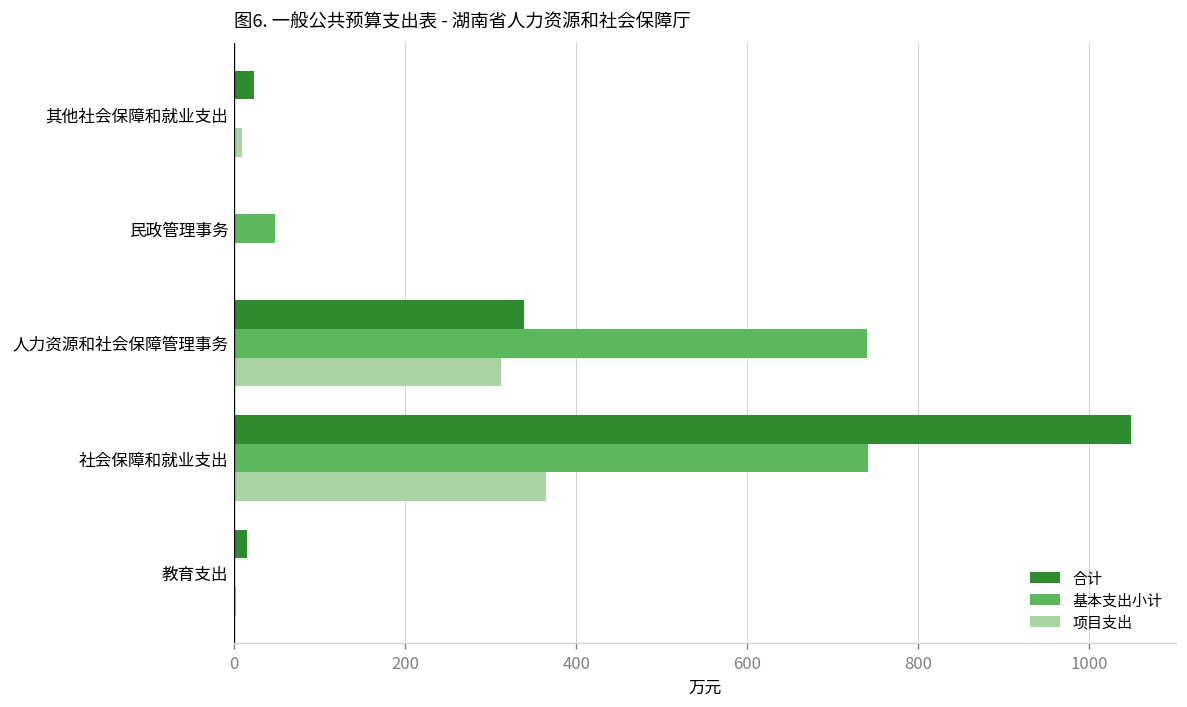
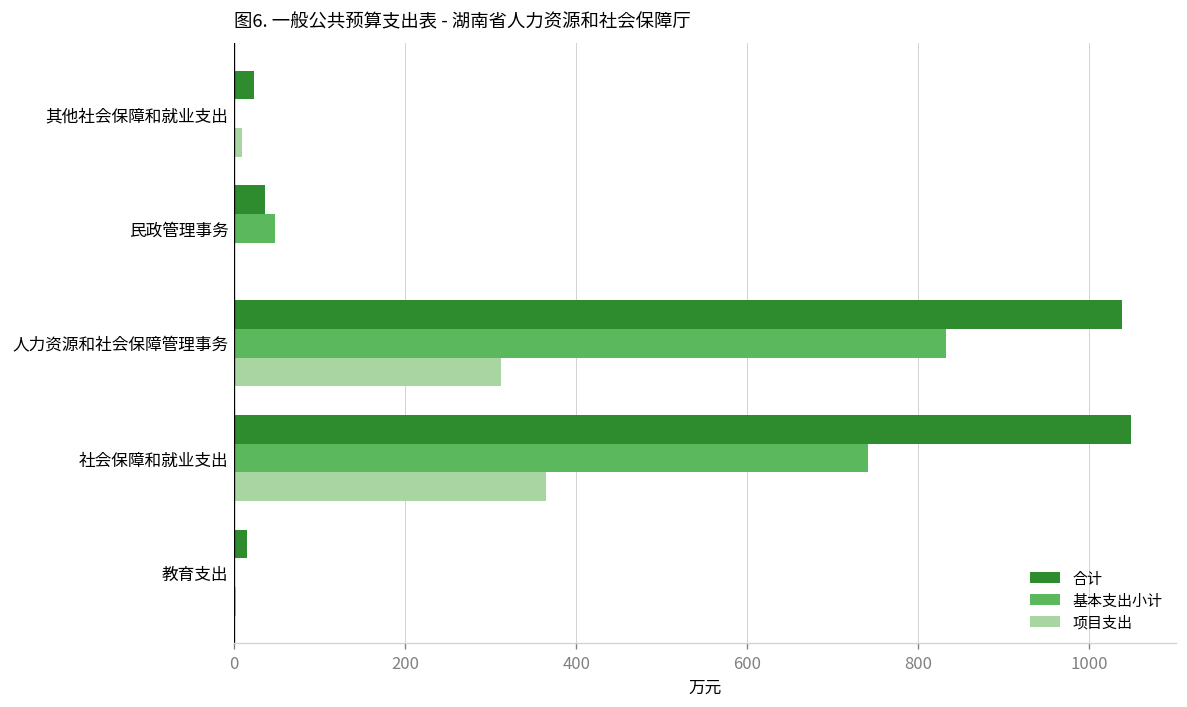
合计, 民政管理事务: 0 -> 40
合计, 人力资源和社会保障管理事务: 340 -> 1040
基本支出小计, 人力资源和社会保障管理事务: 740 -> 830
